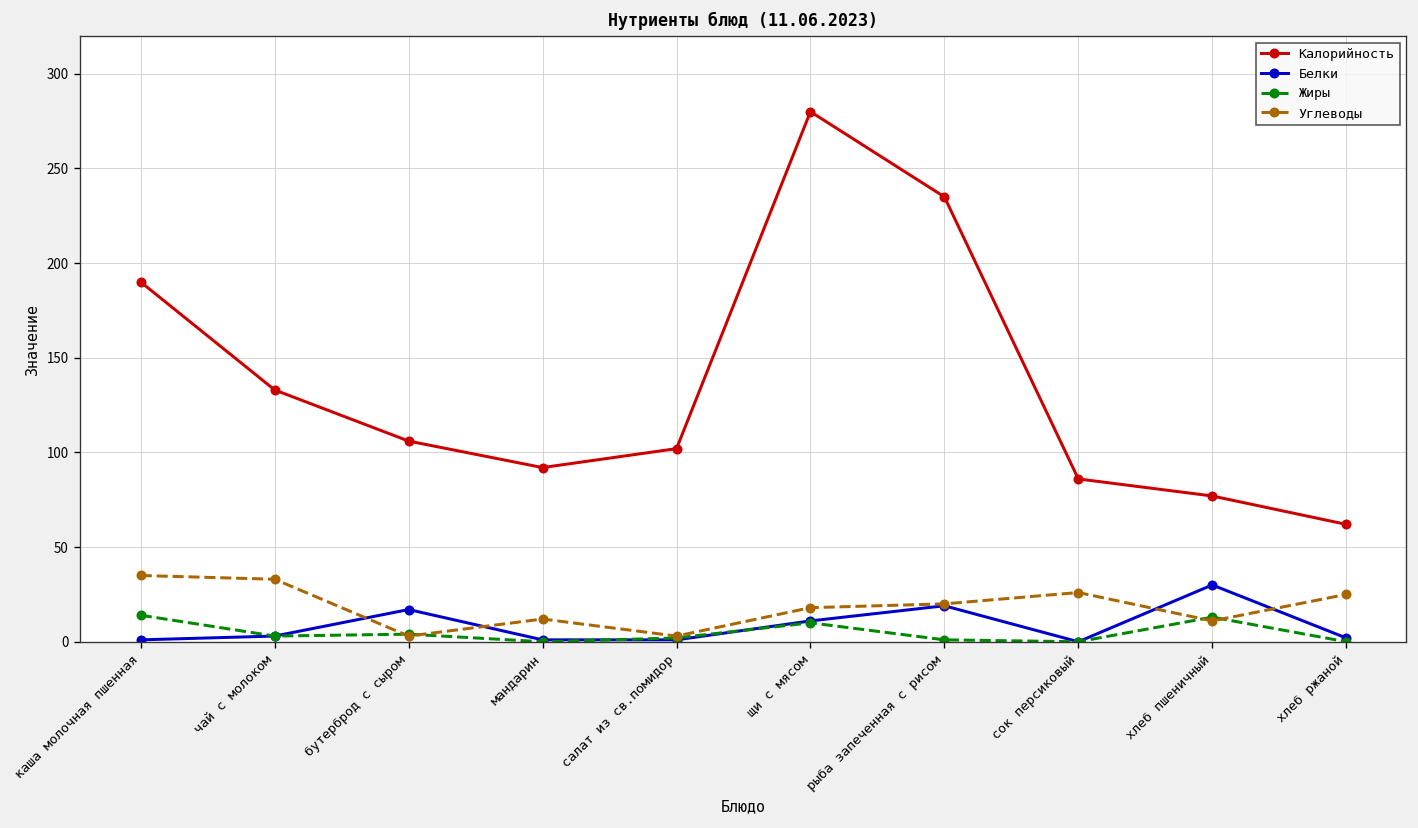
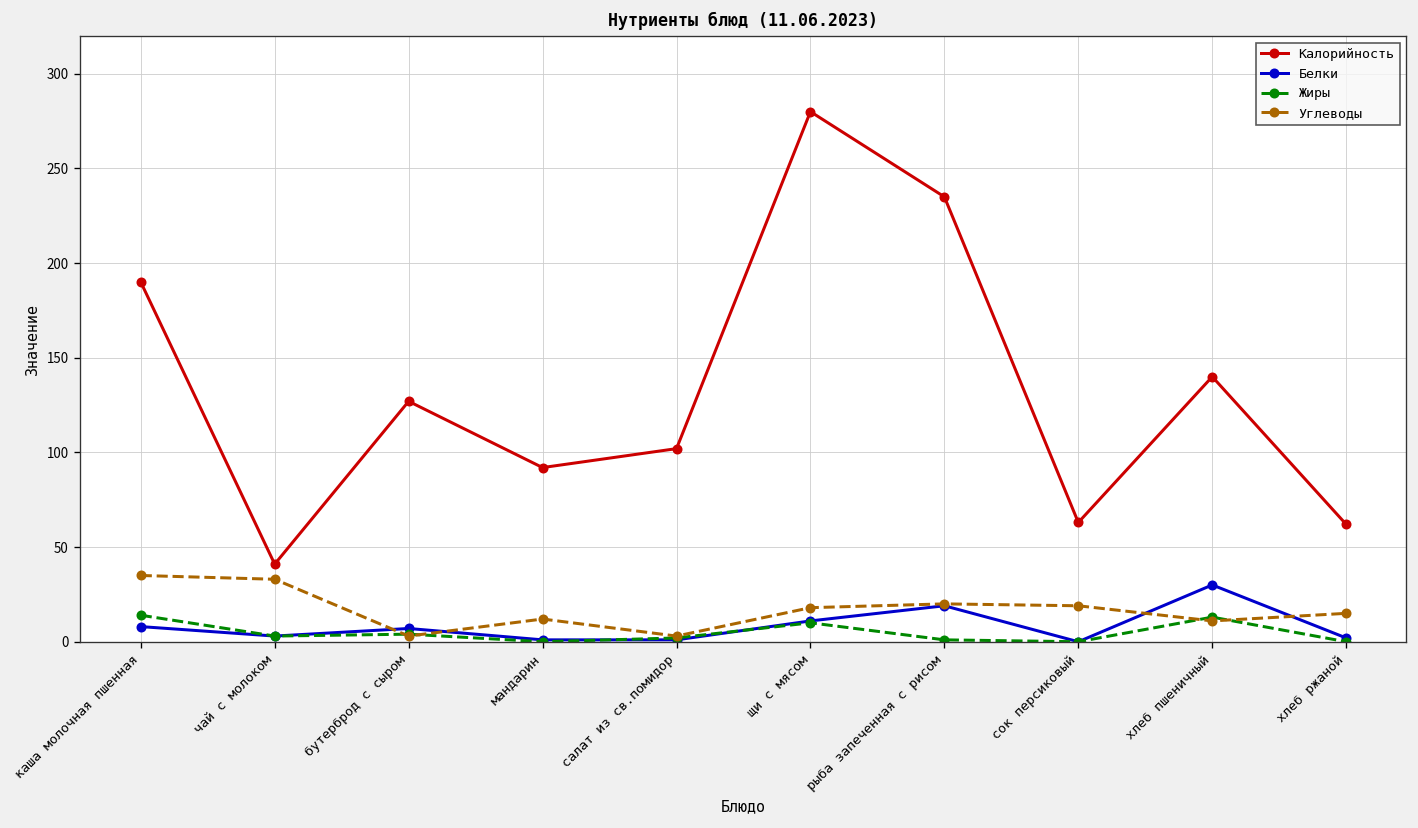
Белки, каша молочная пшенная: 1 -> 8
Калорийность, чай с молоком: 133 -> 41
Калорийность, бутерброд с сыром: 106 -> 127
Белки, бутерброд с сыром: 17 -> 7
Калорийность, сок персиковый: 86 -> 63
Углеводы, сок персиковый: 26 -> 19
Калорийность, хлеб пшеничный: 77 -> 140
Углеводы, хлеб ржаной: 25 -> 15
